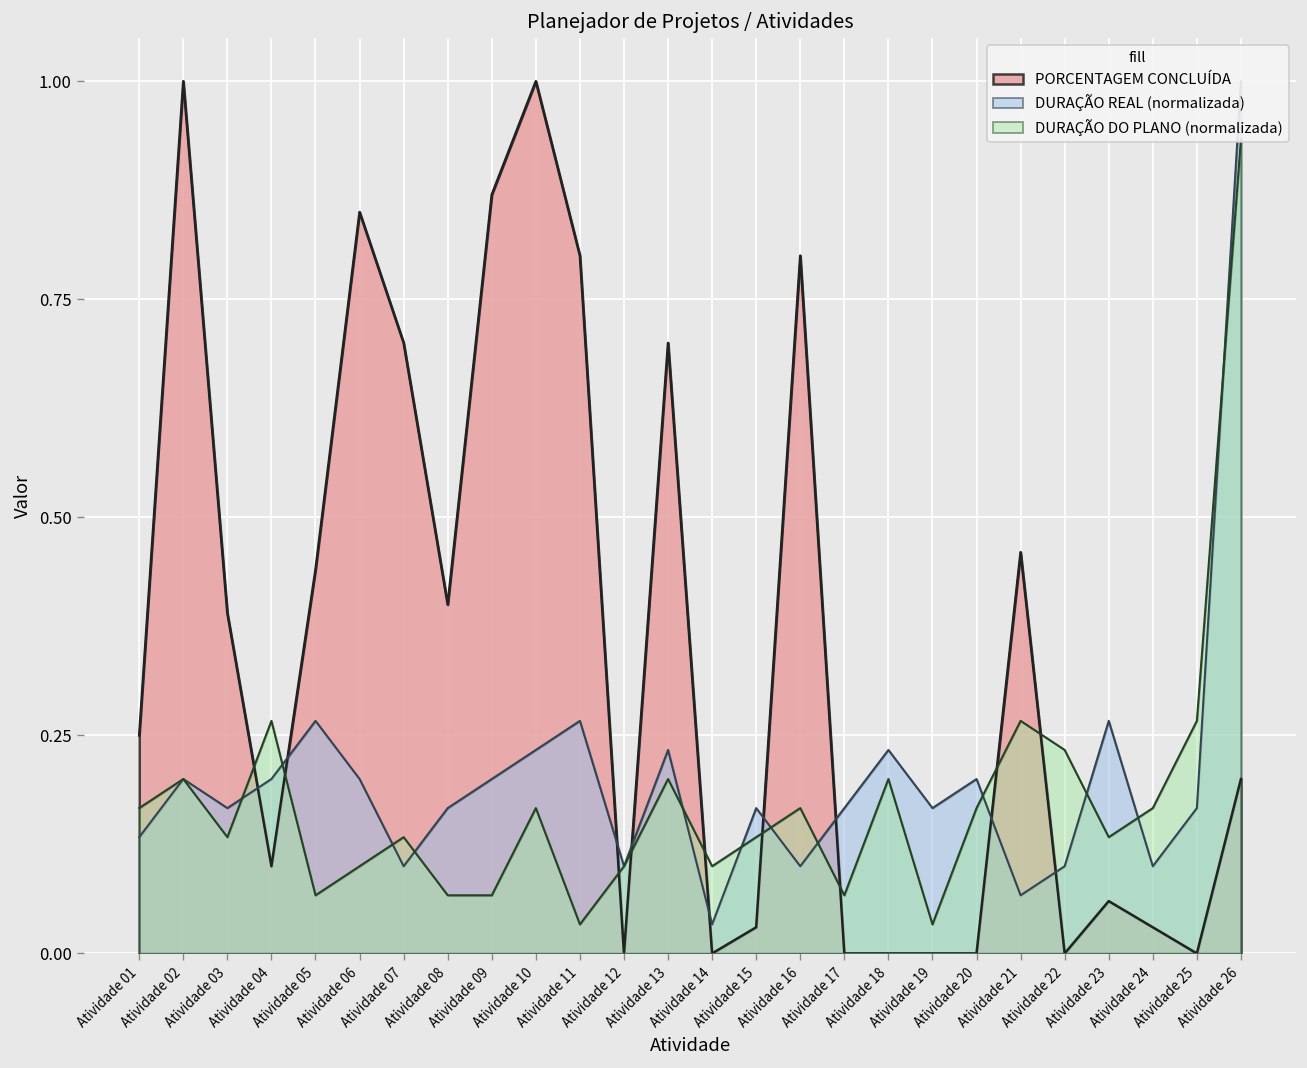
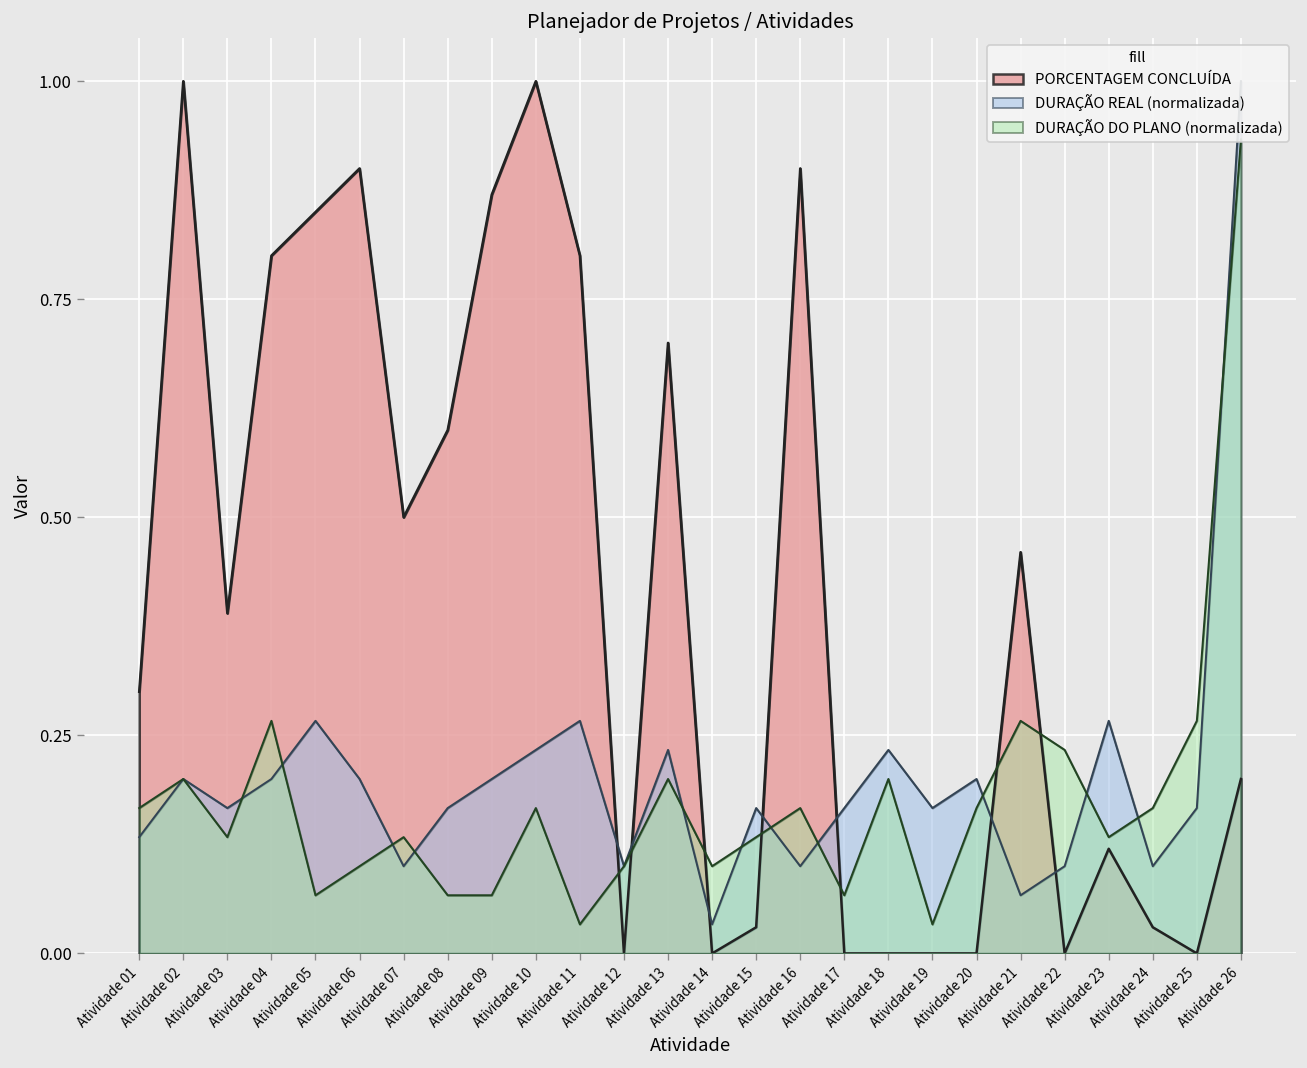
PORCENTAGEM CONCLUÍDA, Atividade 01: 0.25 -> 0.30
PORCENTAGEM CONCLUÍDA, Atividade 04: 0.1 -> 0.8
PORCENTAGEM CONCLUÍDA, Atividade 05: 0.44 -> 0.85
PORCENTAGEM CONCLUÍDA, Atividade 06: 0.85 -> 0.90
PORCENTAGEM CONCLUÍDA, Atividade 07: 0.7 -> 0.5
PORCENTAGEM CONCLUÍDA, Atividade 08: 0.4 -> 0.6
PORCENTAGEM CONCLUÍDA, Atividade 16: 0.8 -> 0.9
PORCENTAGEM CONCLUÍDA, Atividade 23: 0.06 -> 0.12
